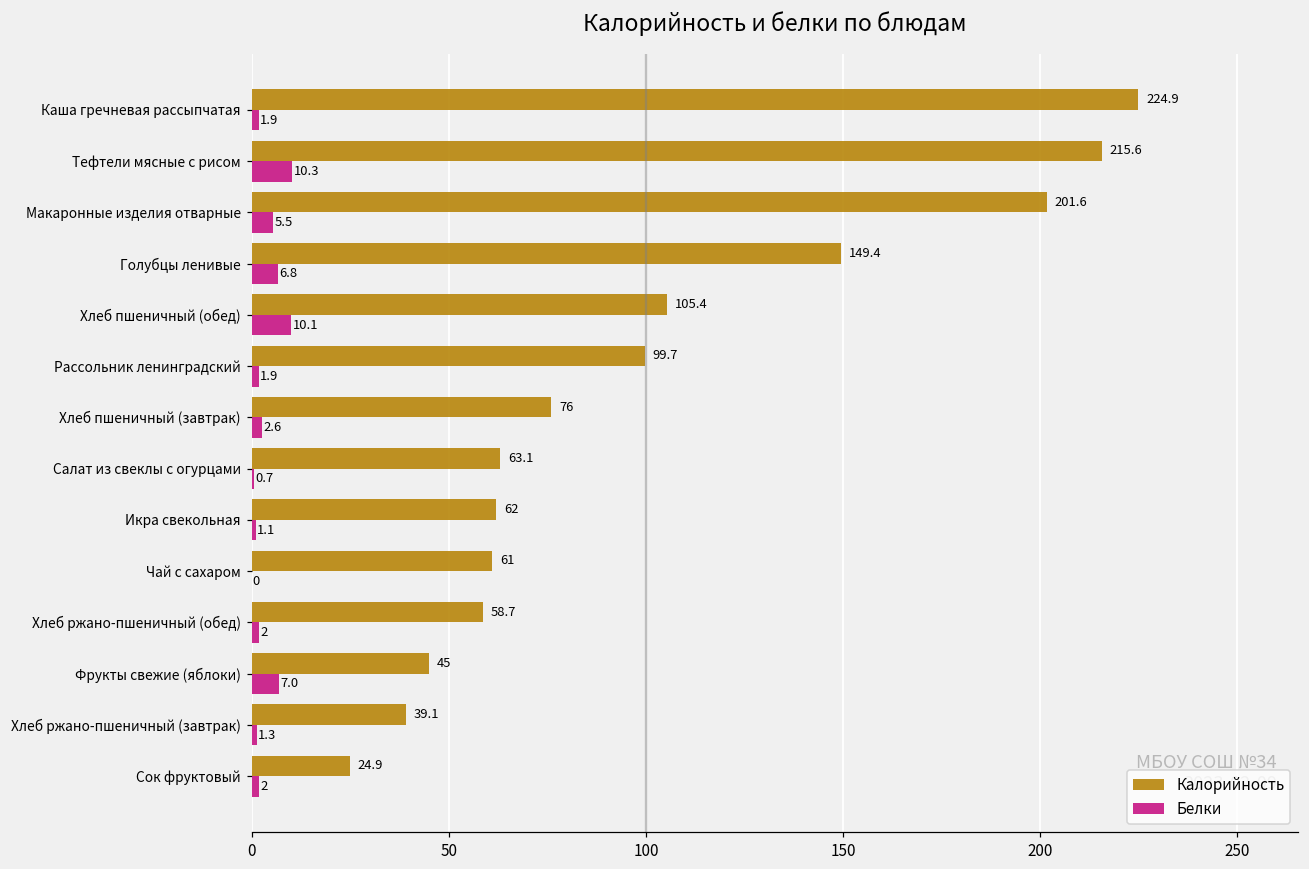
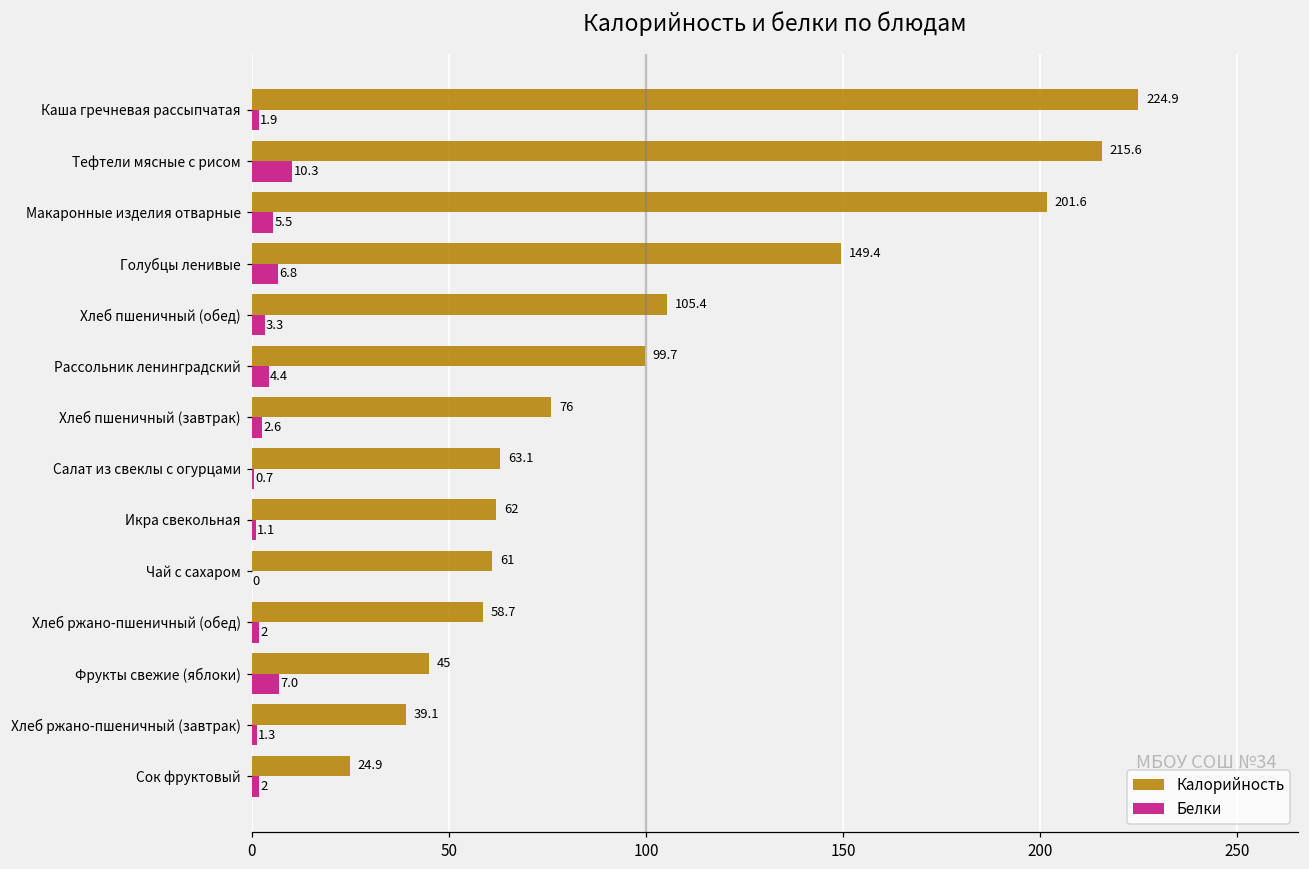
Белки, Хлеб пшеничный (обед): 10.1 -> 3.3
Белки, Рассольник ленинградский: 1.9 -> 4.4
